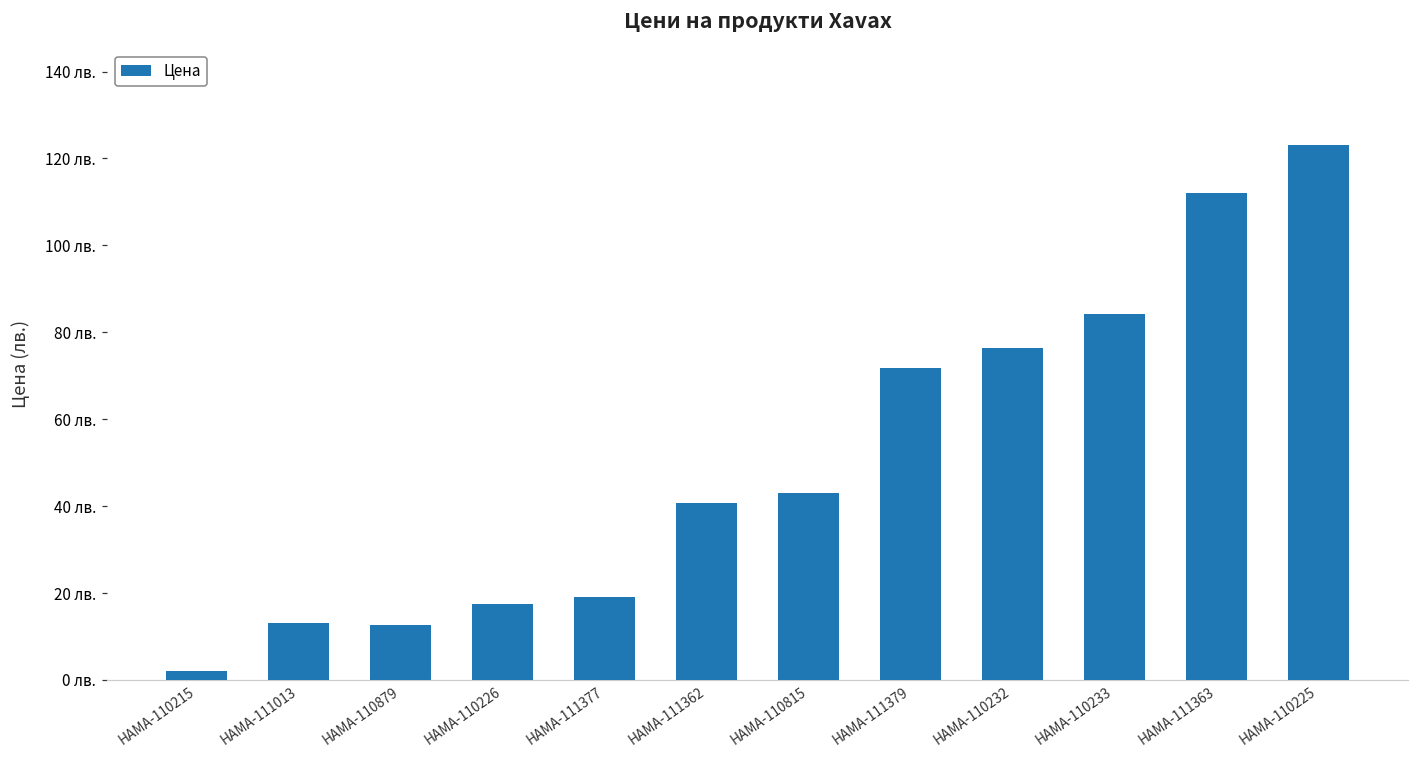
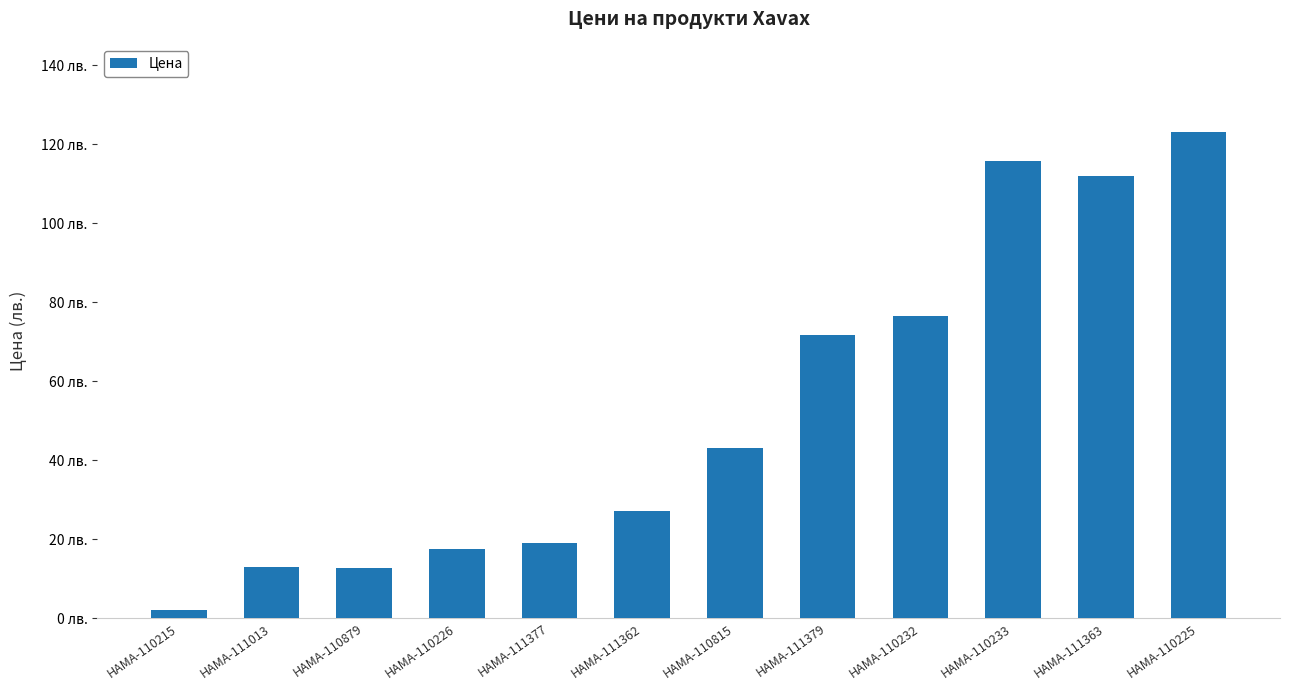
HAMA-111362: 41 лв. -> 27 лв.
HAMA-110233: 84 лв. -> 116 лв.
